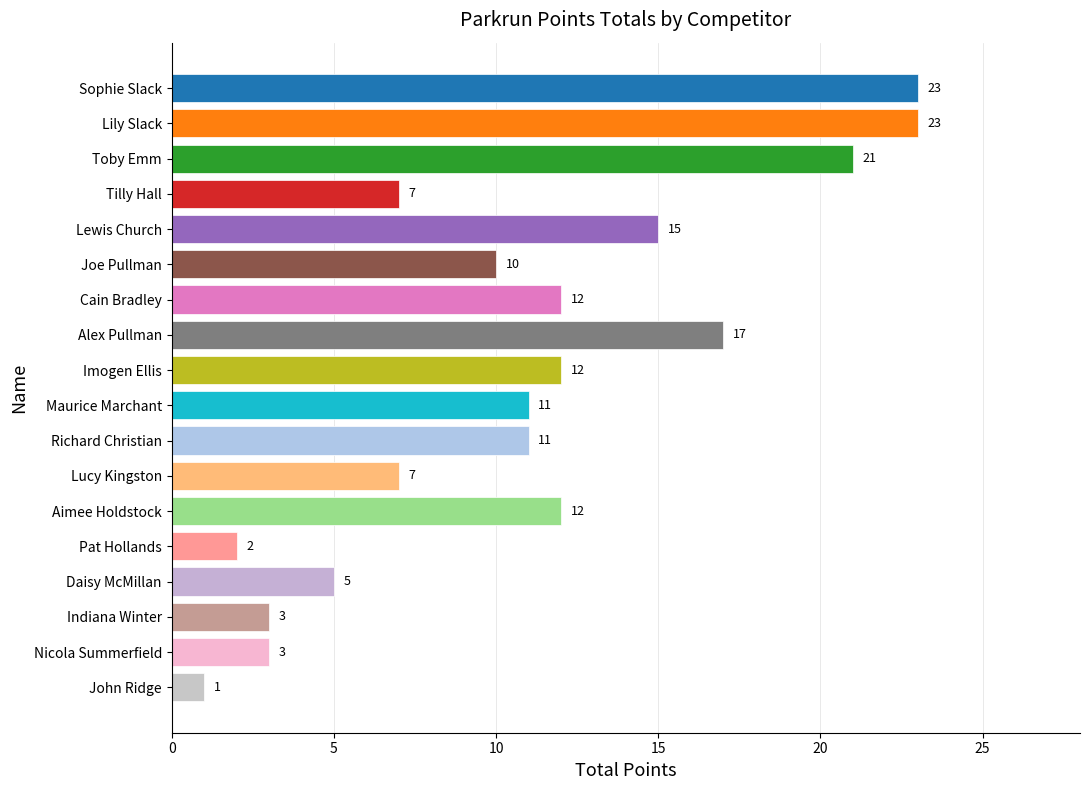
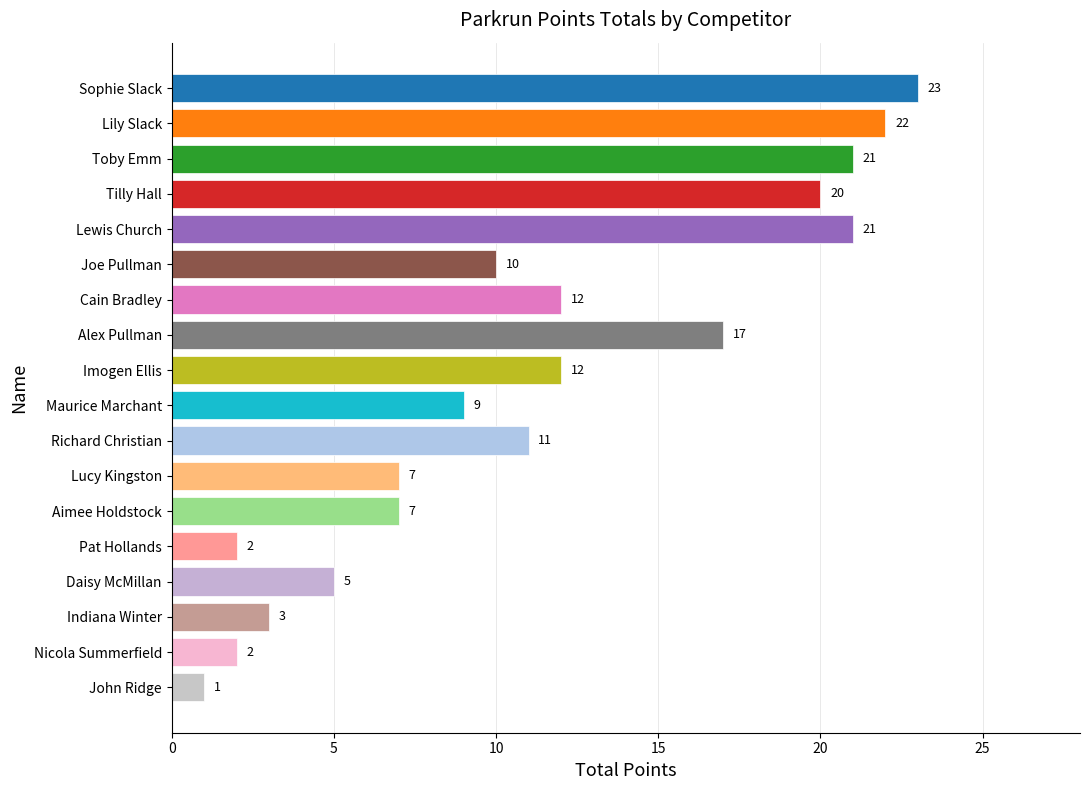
Lily Slack: 23 -> 22
Tilly Hall: 7 -> 20
Lewis Church: 15 -> 21
Maurice Marchant: 11 -> 9
Aimee Holdstock: 12 -> 7
Nicola Summerfield: 3 -> 2
